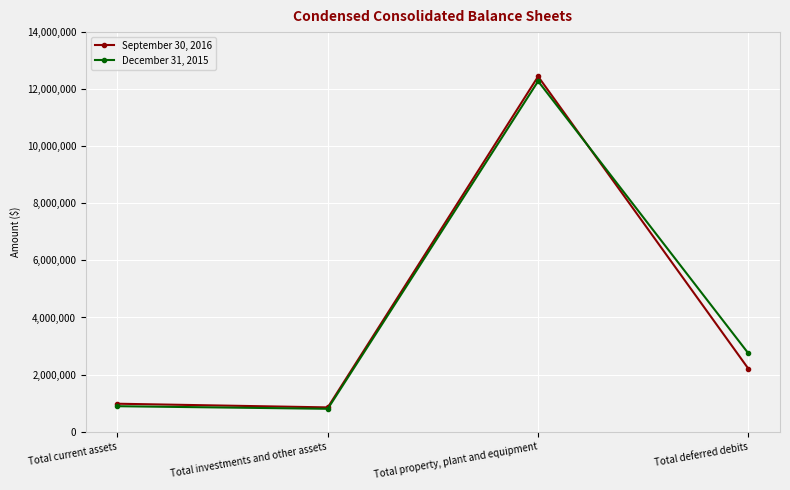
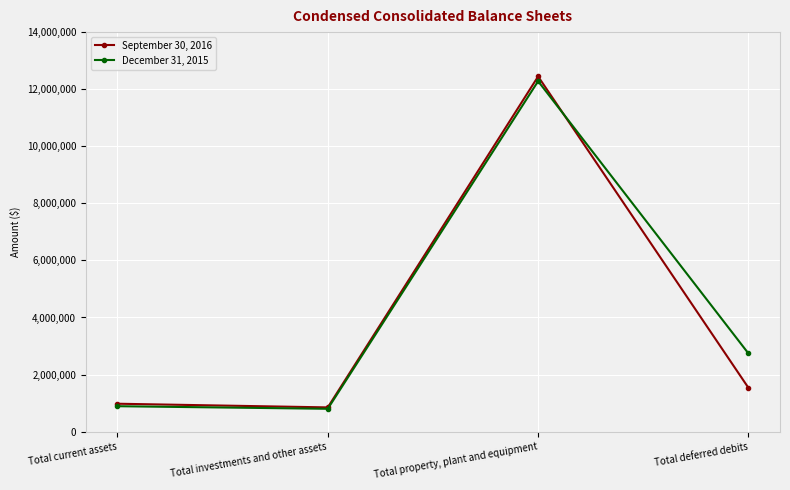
September 30, 2016, Total deferred debits: 2,200,000 -> 1,500,000
